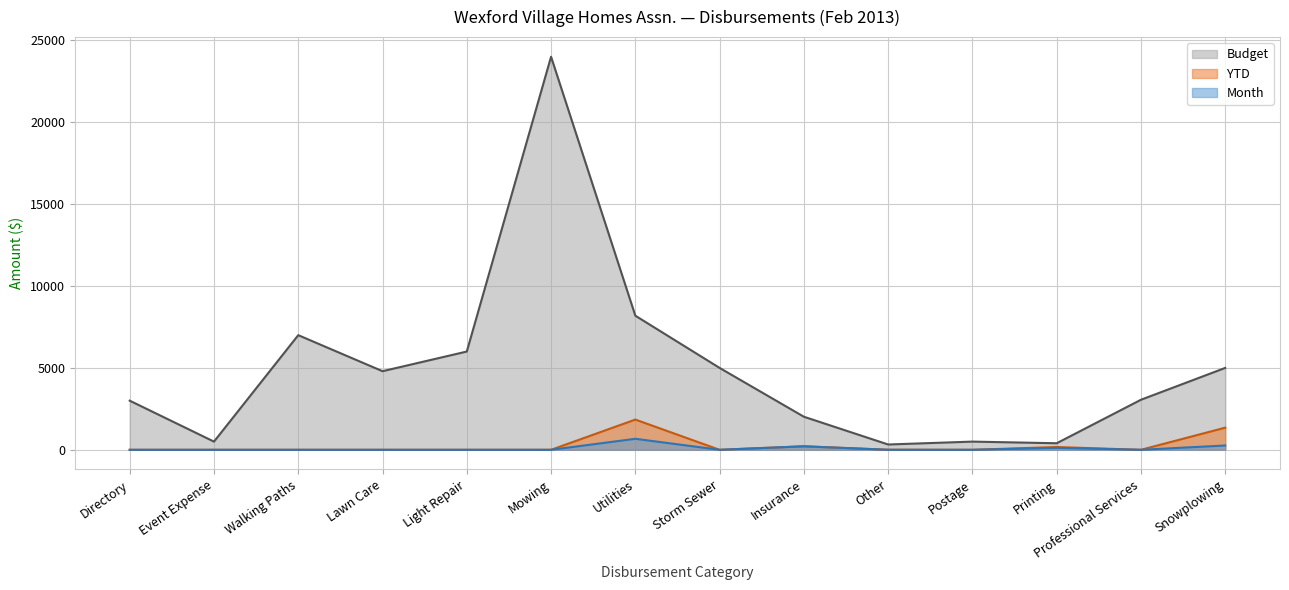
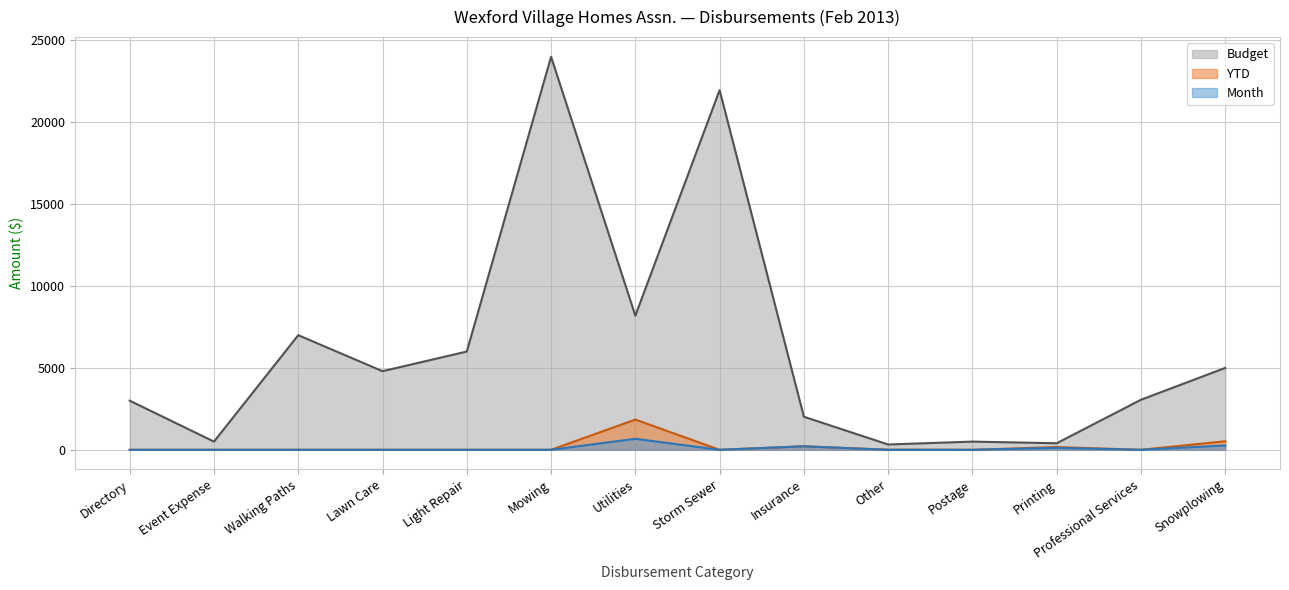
Budget, Storm Sewer: 5000 -> 22000
YTD, Snowplowing: 1400 -> 500
